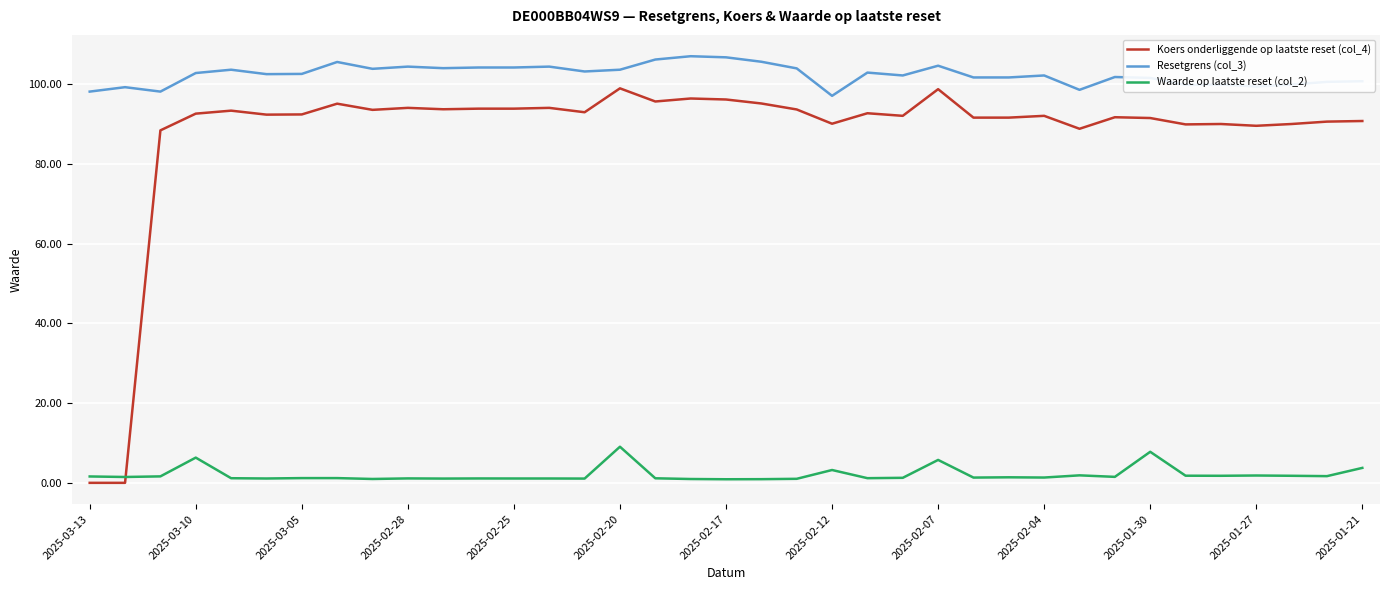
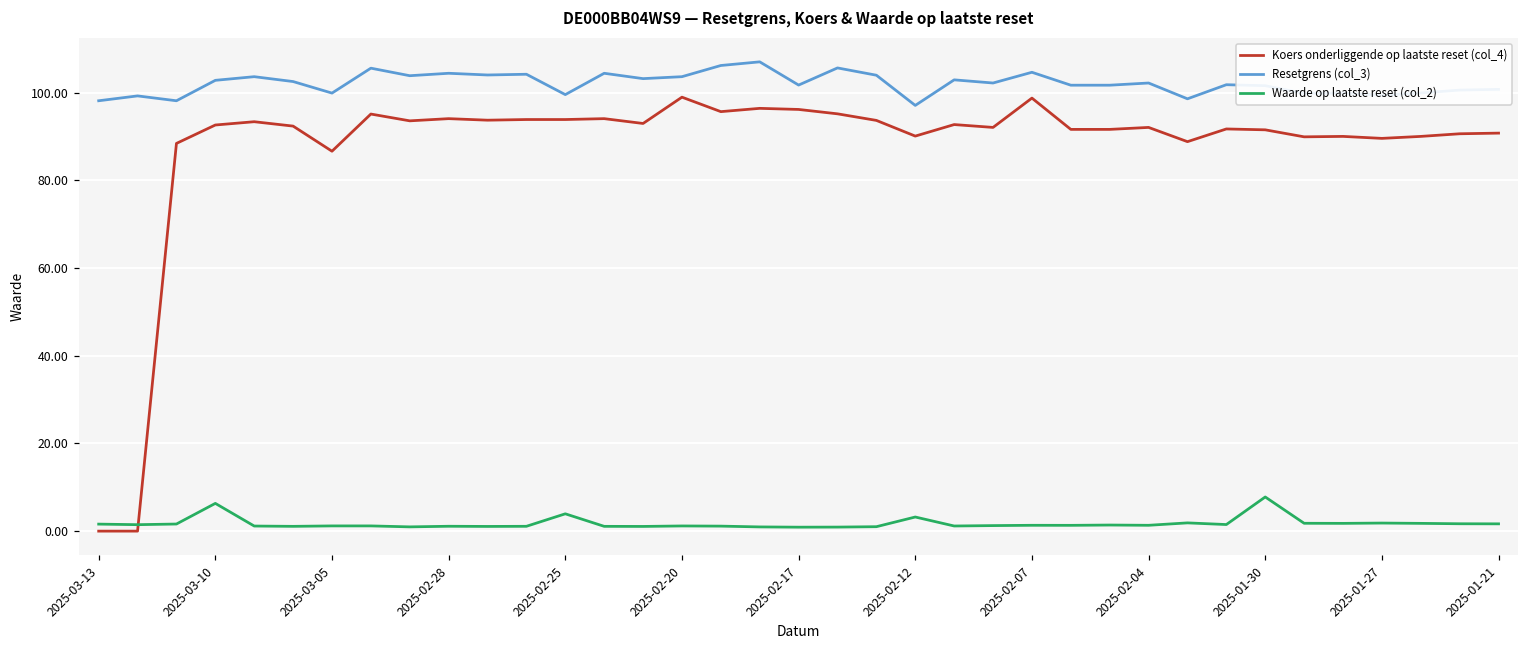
Koers onderliggende op laatste reset (col_4), 2025-03-05: 92 -> 87
Resetgrens (col_3), 2025-03-05: 103 -> 100
Resetgrens (col_3), 2025-02-25: 104 -> 100
Waarde op laatste reset (col_2), 2025-02-25: 1 -> 4
Waarde op laatste reset (col_2), 2025-02-20: 9 -> 1
Resetgrens (col_3), 2025-02-17: 107 -> 102
Waarde op laatste reset (col_2), 2025-02-07: 6 -> 1
Waarde op laatste reset (col_2), 2025-01-21: 4 -> 2
